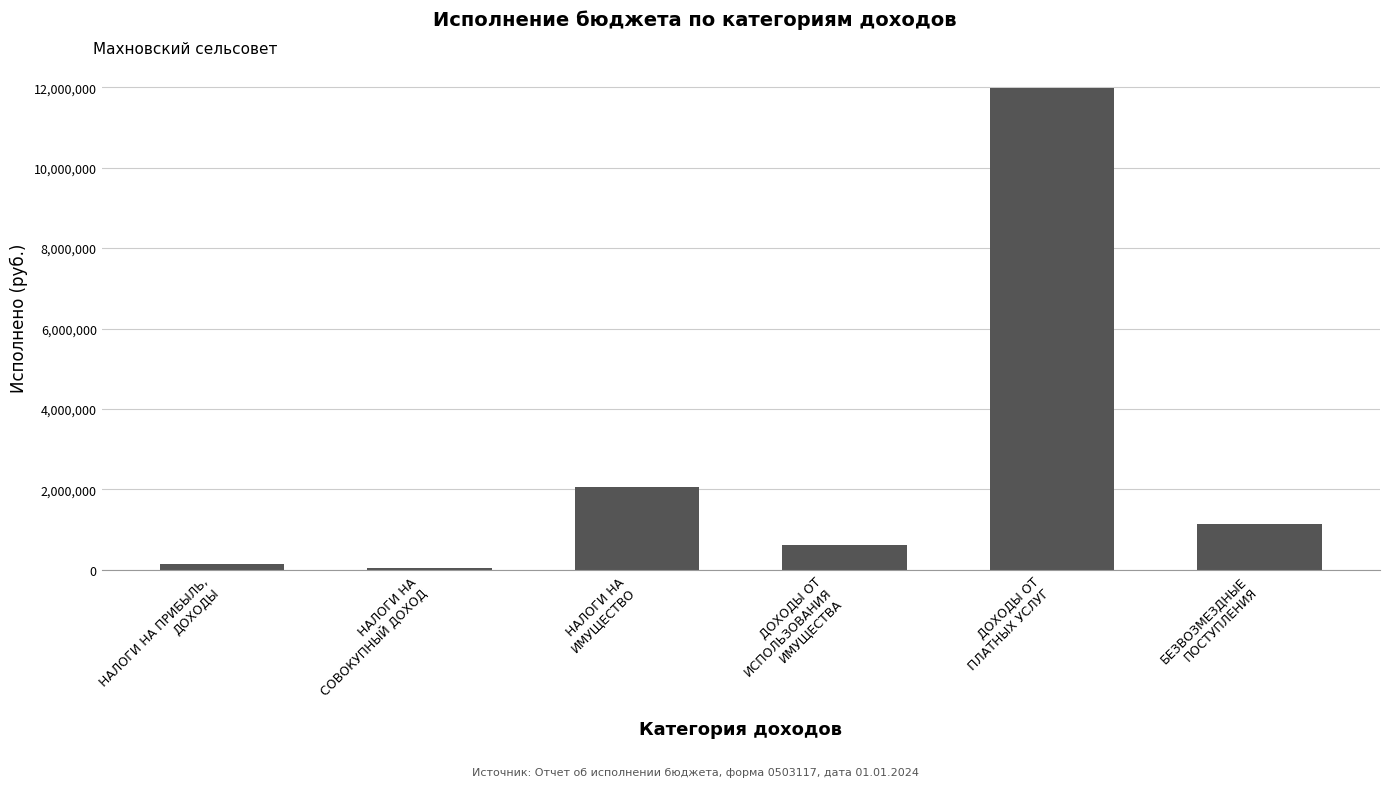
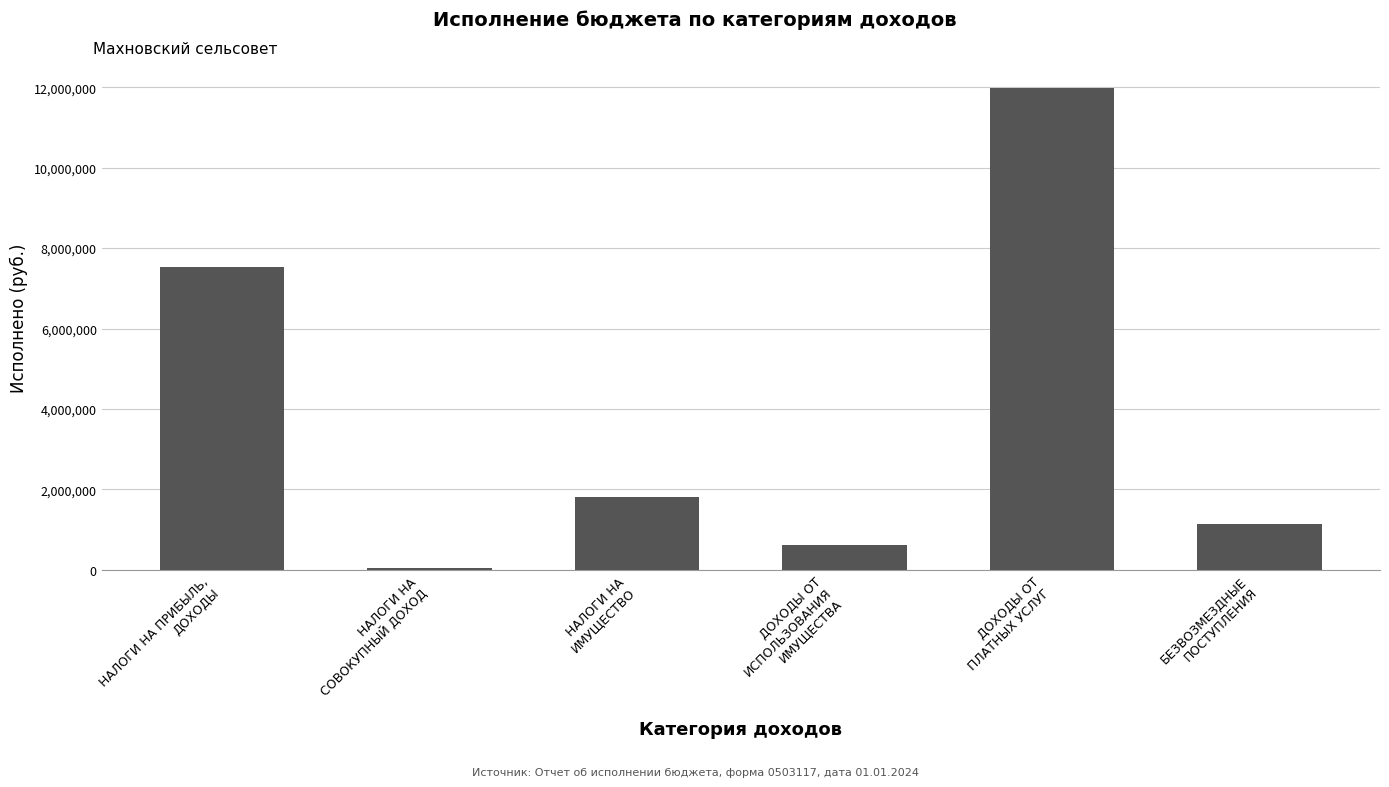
НАЛОГИ НА ПРИБЫЛЬ, ДОХОДЫ: 200,000 -> 7,500,000
НАЛОГИ НА ИМУЩЕСТВО: 2,100,000 -> 1,800,000
